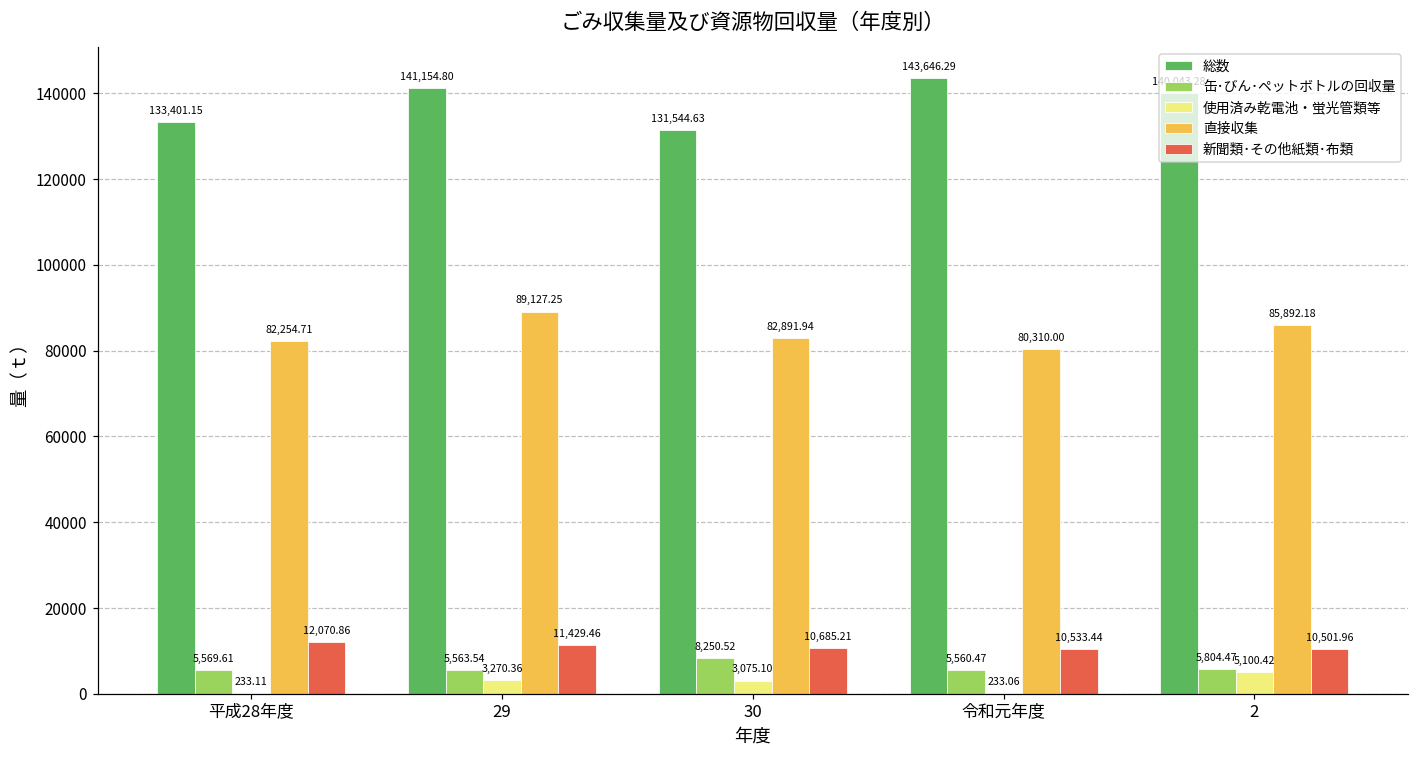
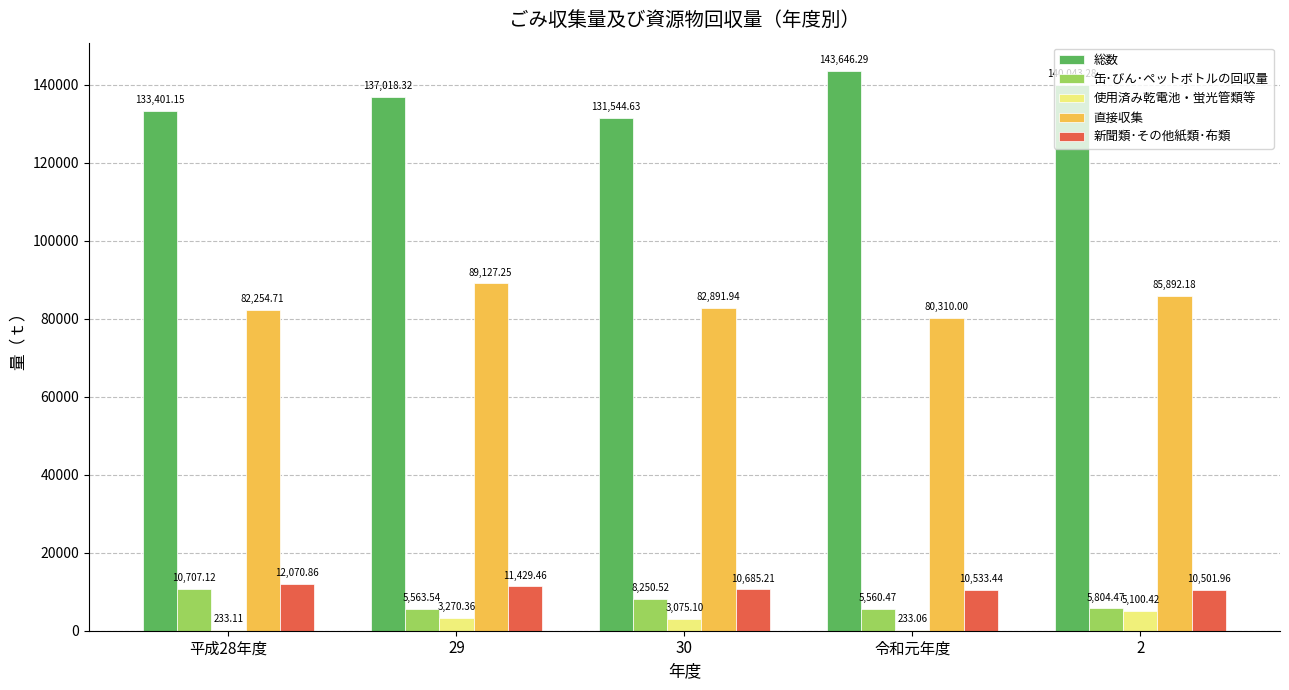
缶･びん･ペットボトルの回収量, 平成28年度: 5,569.61 -> 10,707.12
総数, 29: 141,154.80 -> 137,018.32
